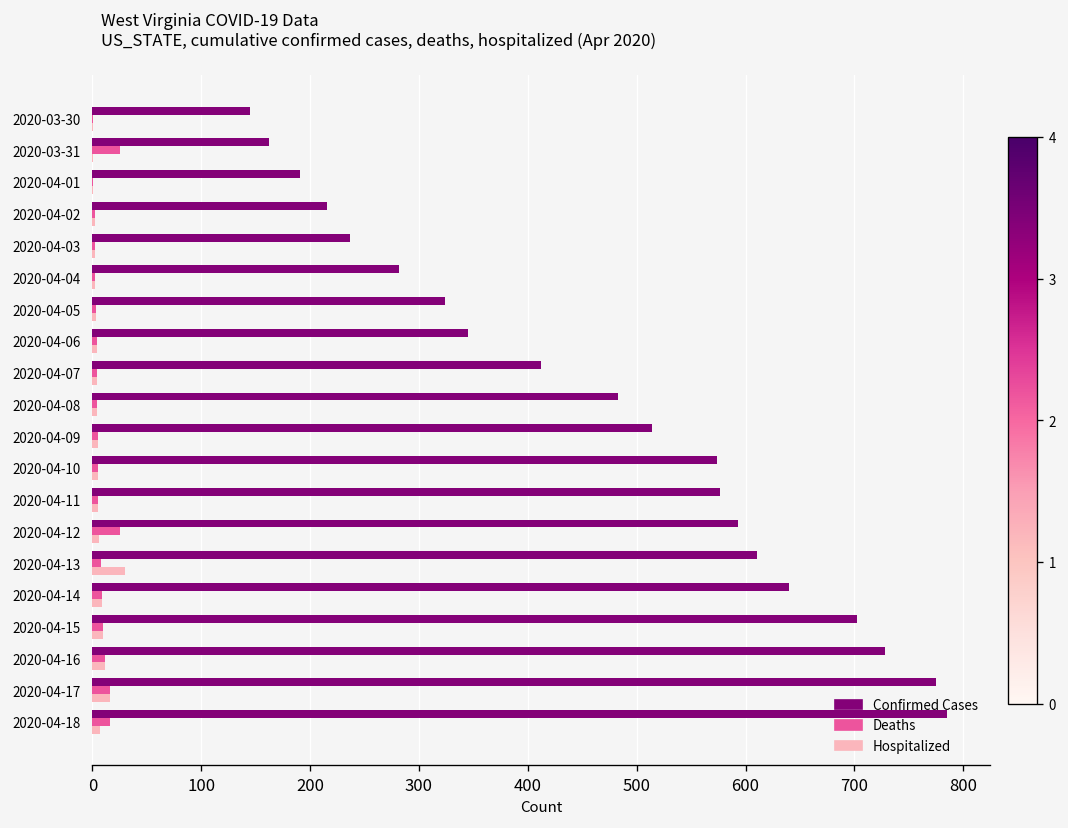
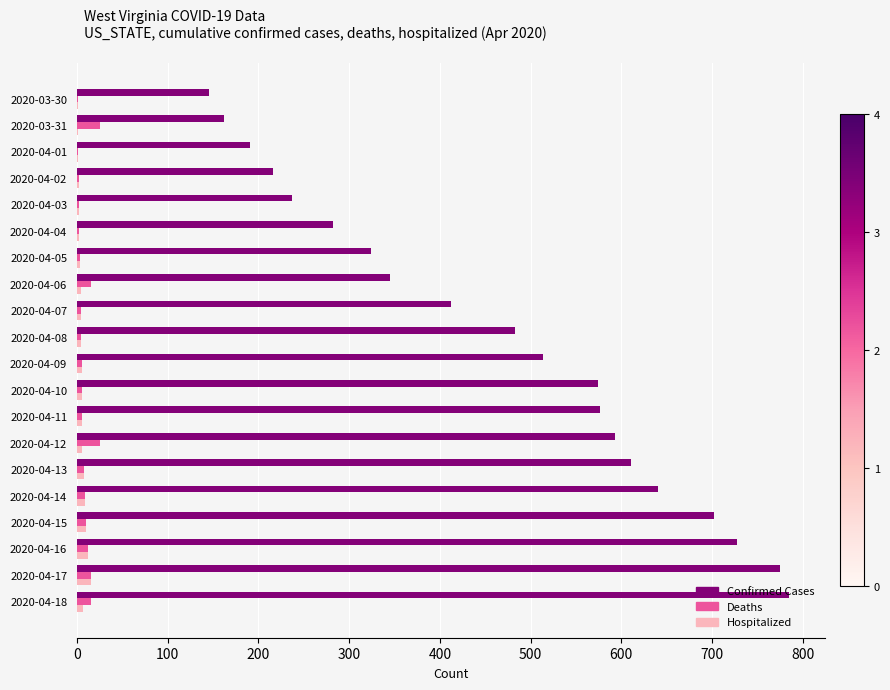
Deaths, 2020-04-06: 0 -> 20
Hospitalized, 2020-04-13: 30 -> 10
